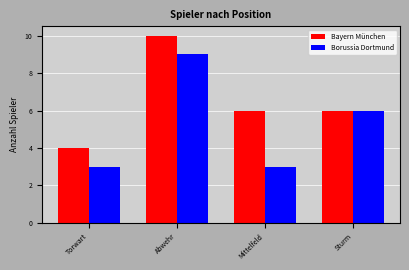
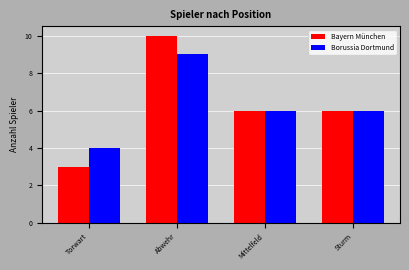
Bayern München, Torwart: 4 -> 3
Borussia Dortmund, Torwart: 3 -> 4
Borussia Dortmund, Mittelfeld: 3 -> 6
